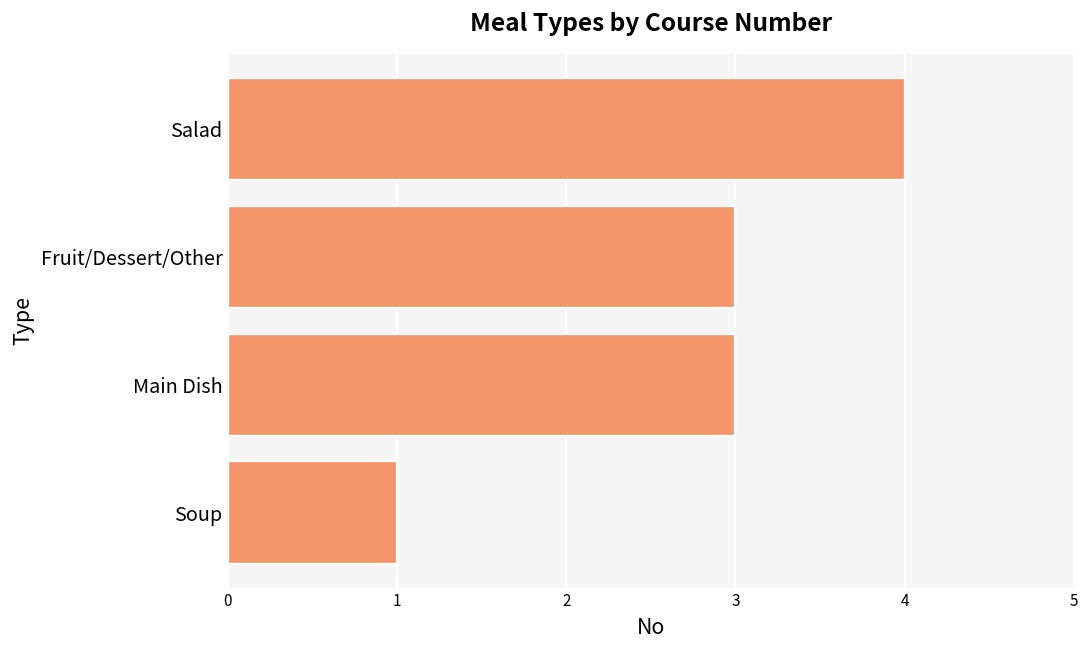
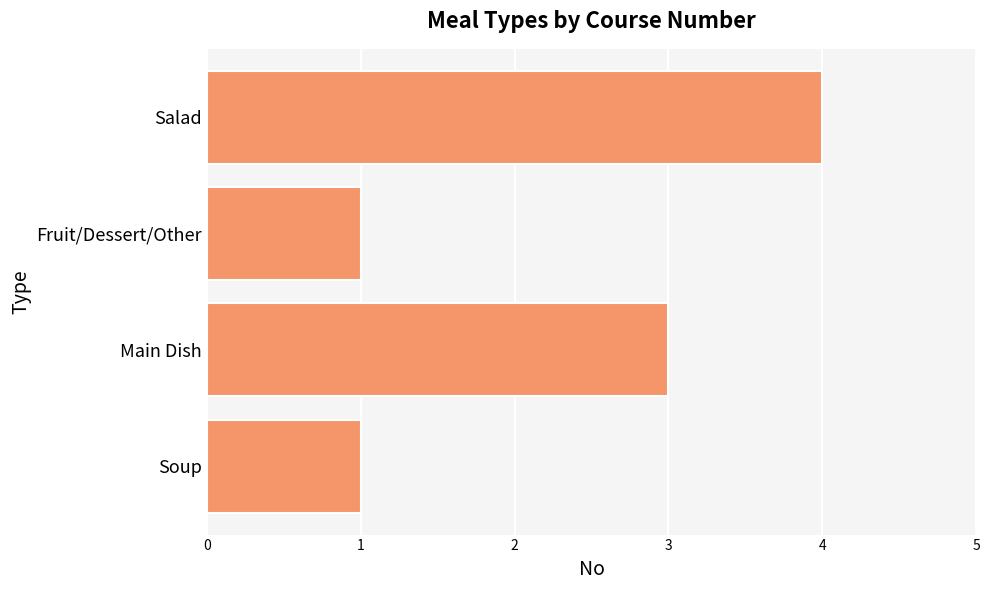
Fruit/Dessert/Other: 3 -> 1
